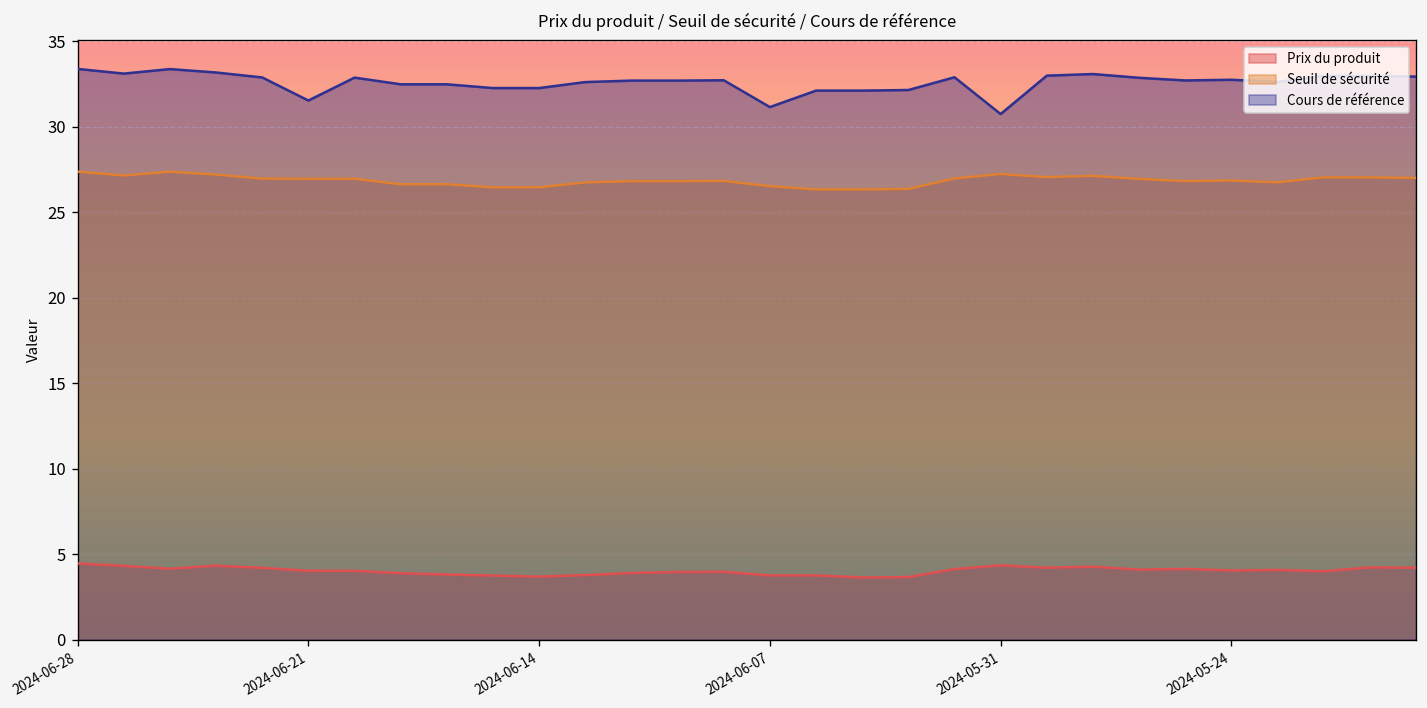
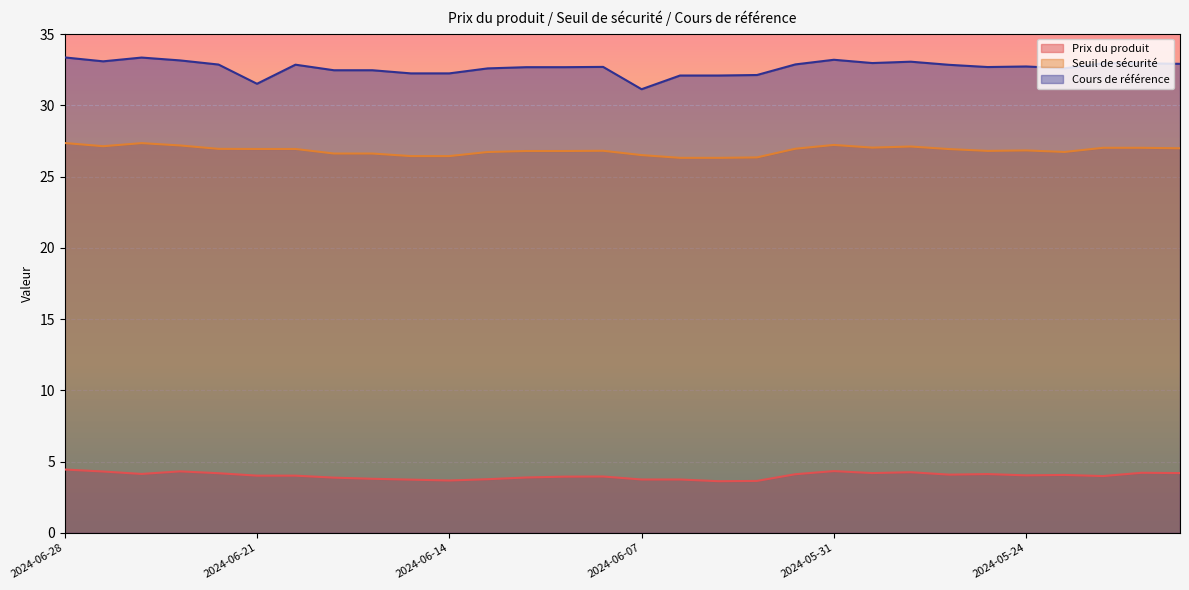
Cours de référence, 2024-05-31: 30.7 -> 33.2
